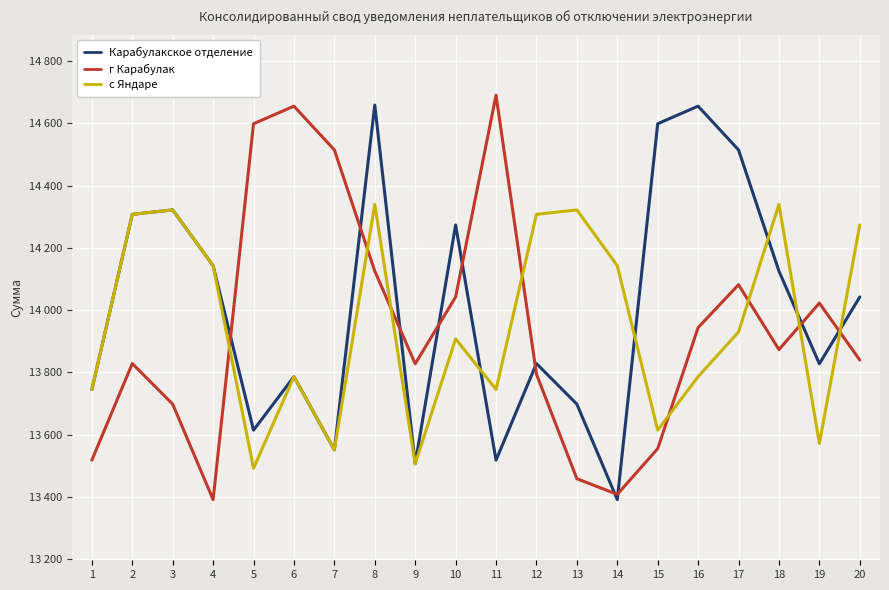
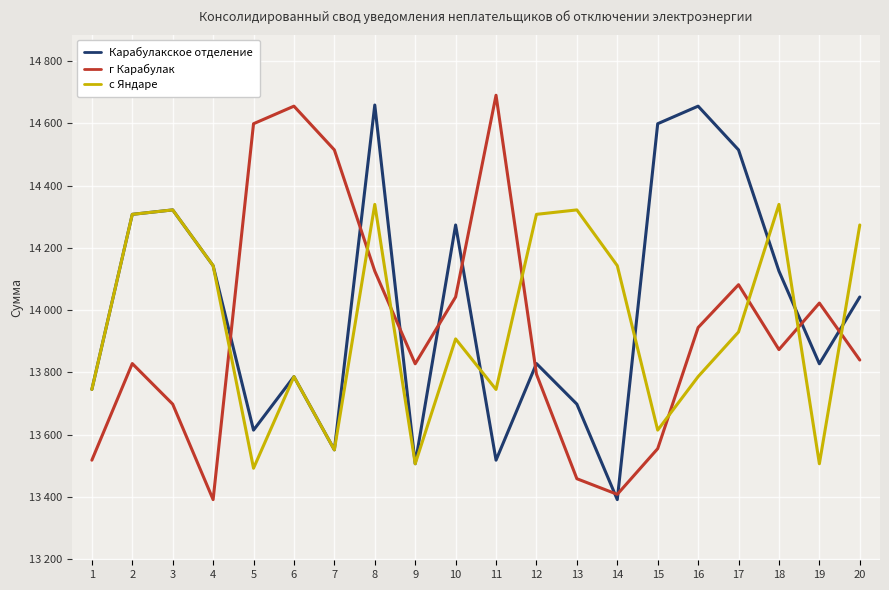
с Яндаре, 19: 13570 -> 13510
